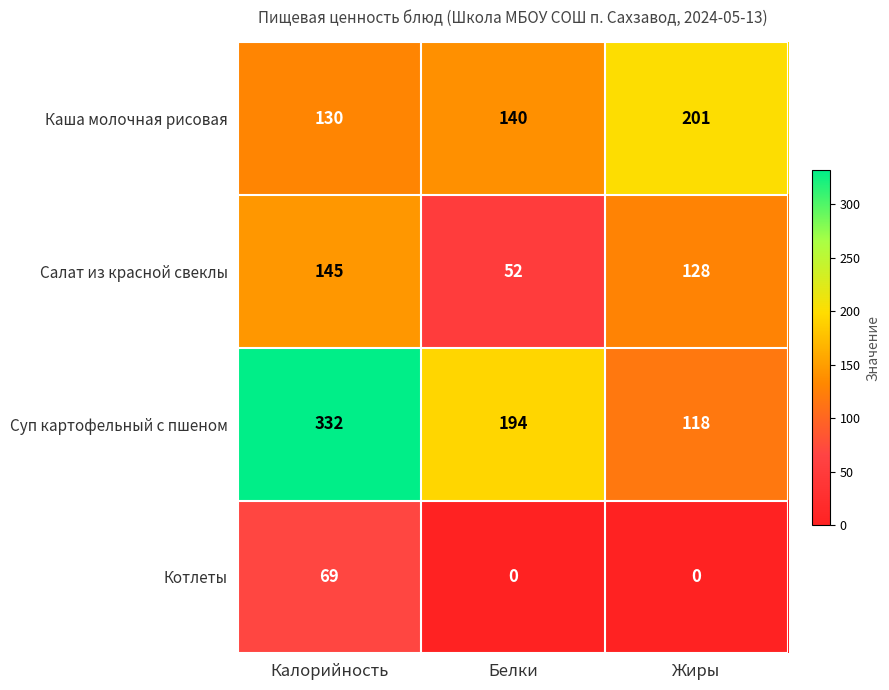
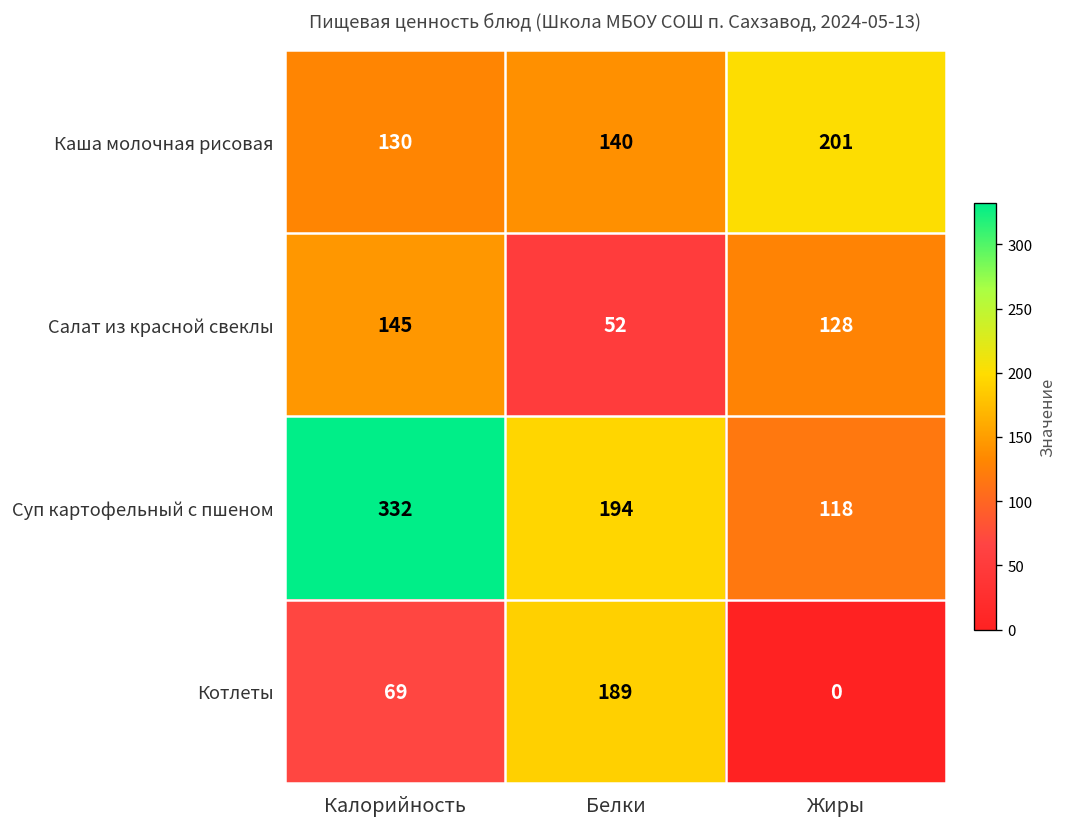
Котлеты, Белки: 0 -> 189
